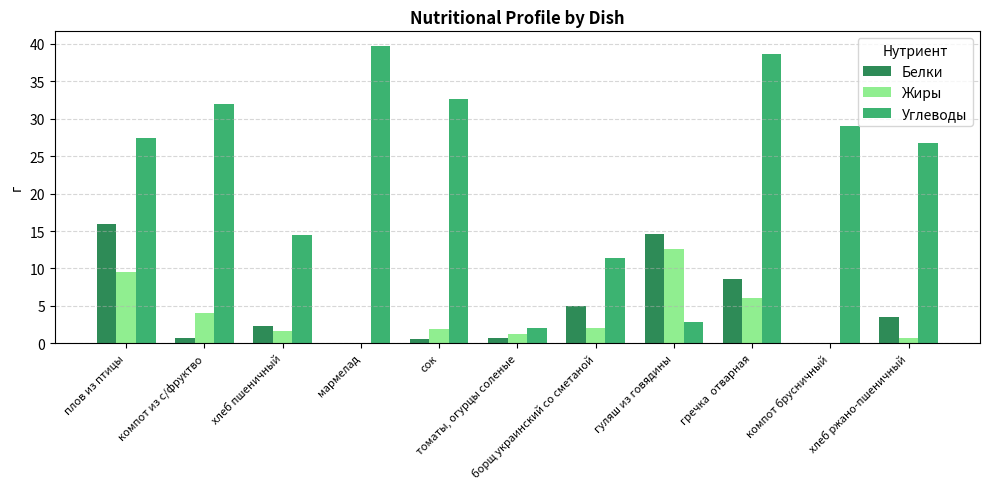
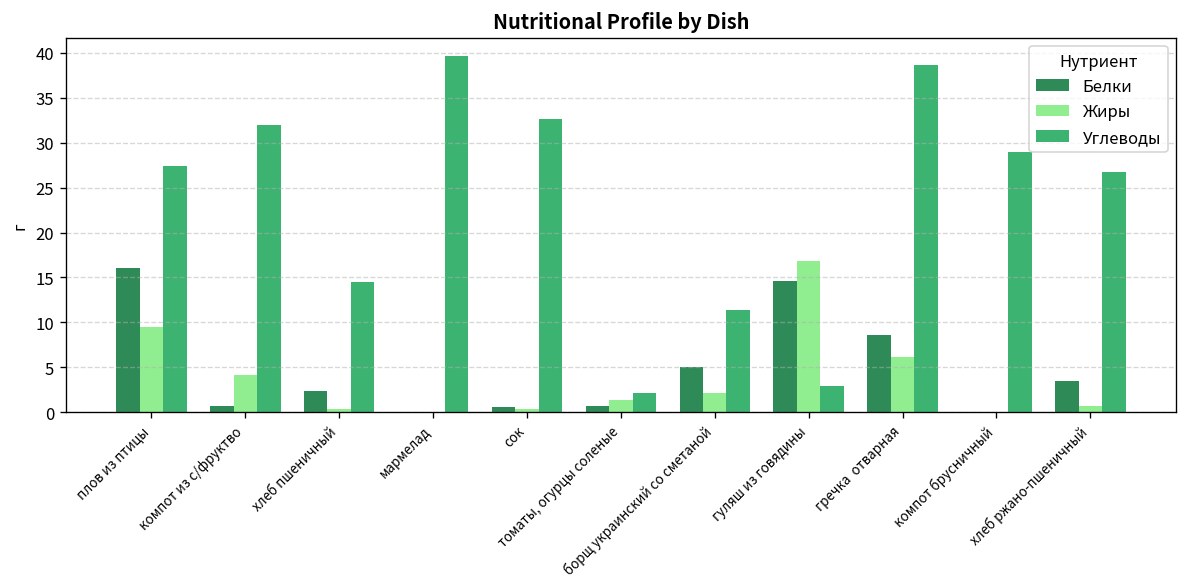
Жиры, хлеб пшеничный: 2 -> 0
Жиры, сок: 2 -> 0
Жиры, гуляш из говядины: 13 -> 17
